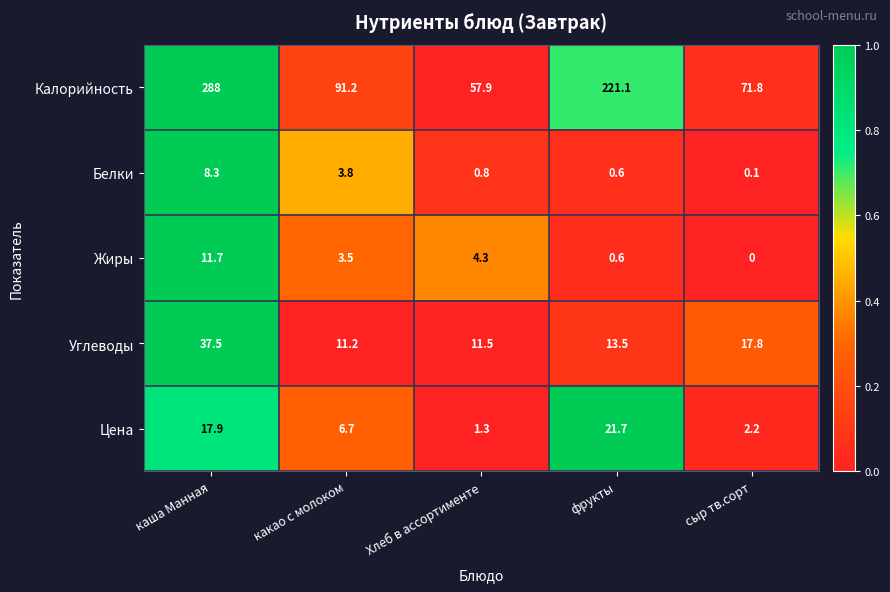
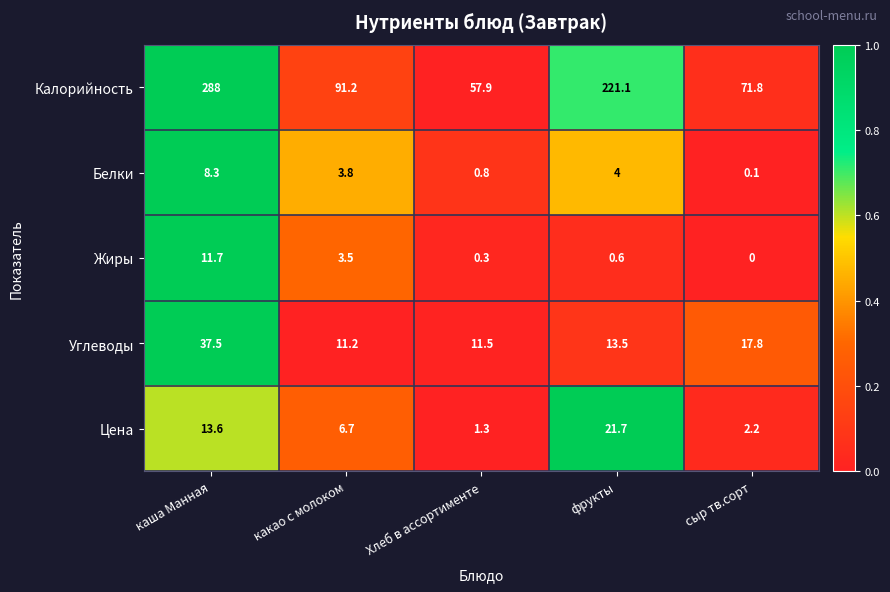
Белки, фрукты: 0.6 -> 4
Жиры, Хлеб в ассортименте: 4.3 -> 0.3
Цена, каша Манная: 17.9 -> 13.6
